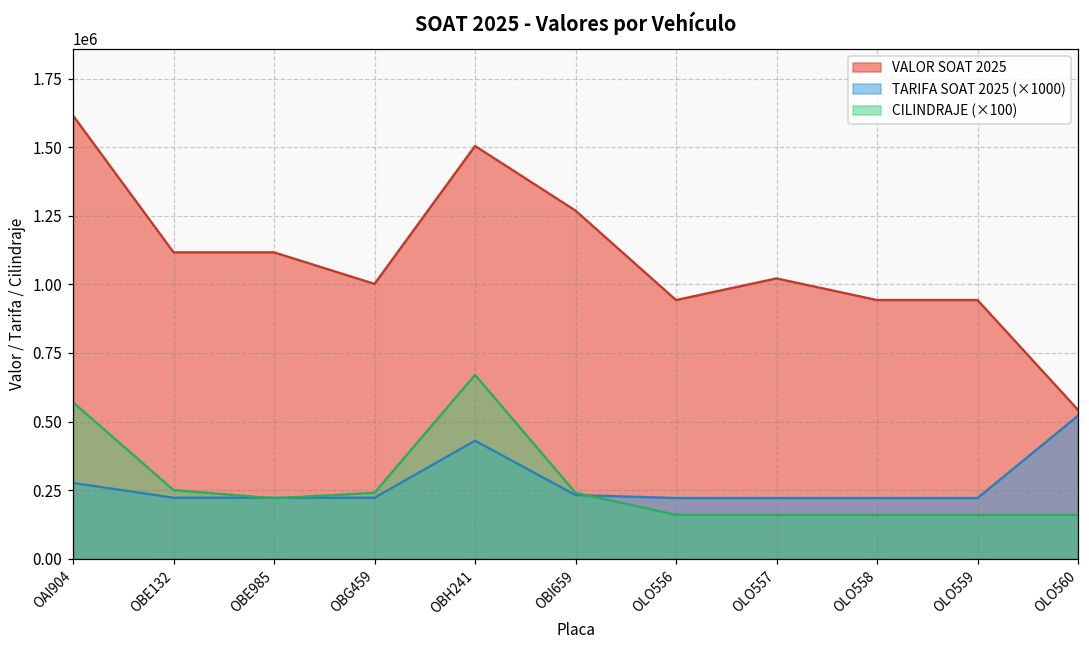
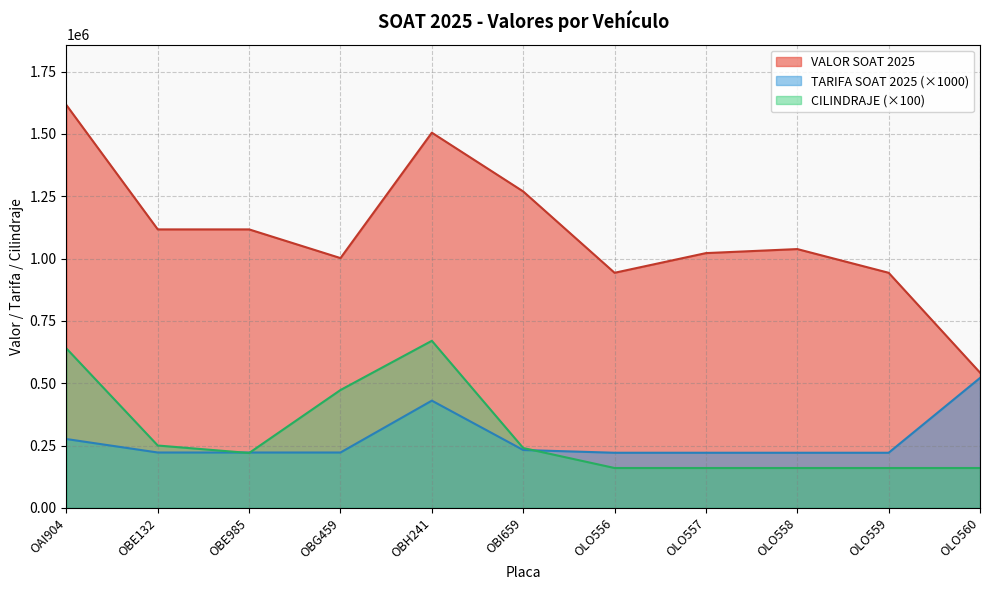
CILINDRAJE (×100), OAI904: 570000 -> 640000
CILINDRAJE (×100), OBG459: 240000 -> 470000
VALOR SOAT 2025, OLO558: 940000 -> 1040000
